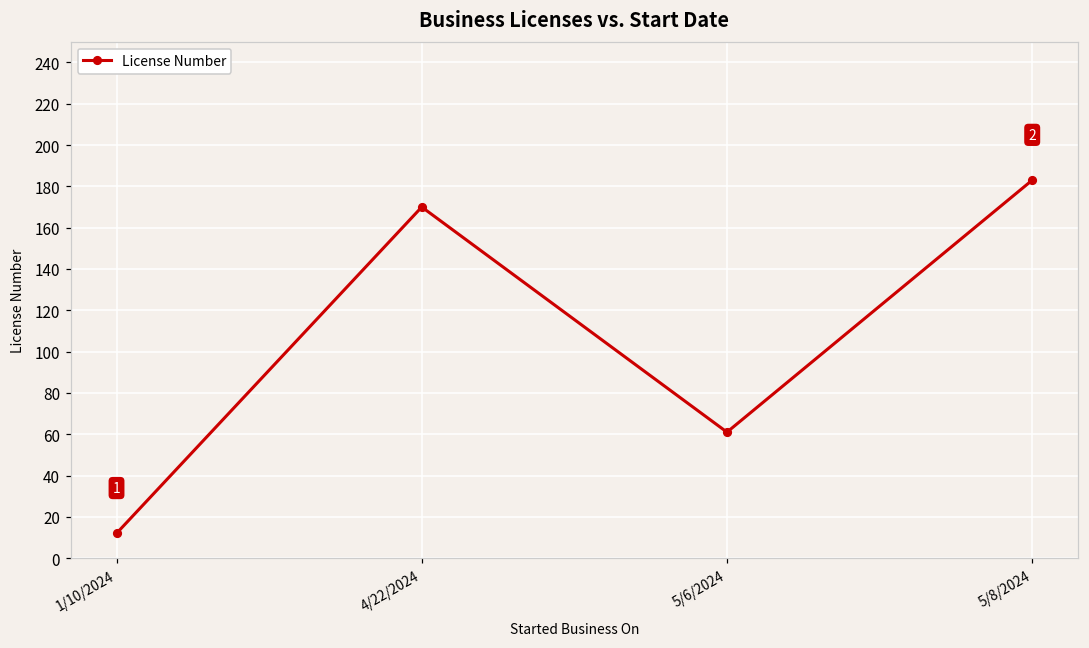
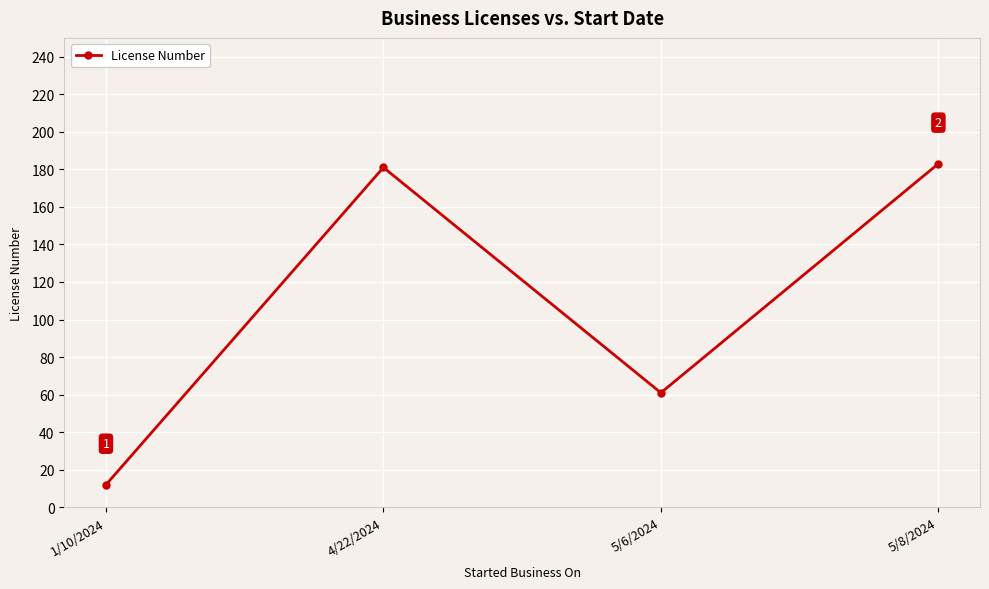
4/22/2024: 170 -> 181
